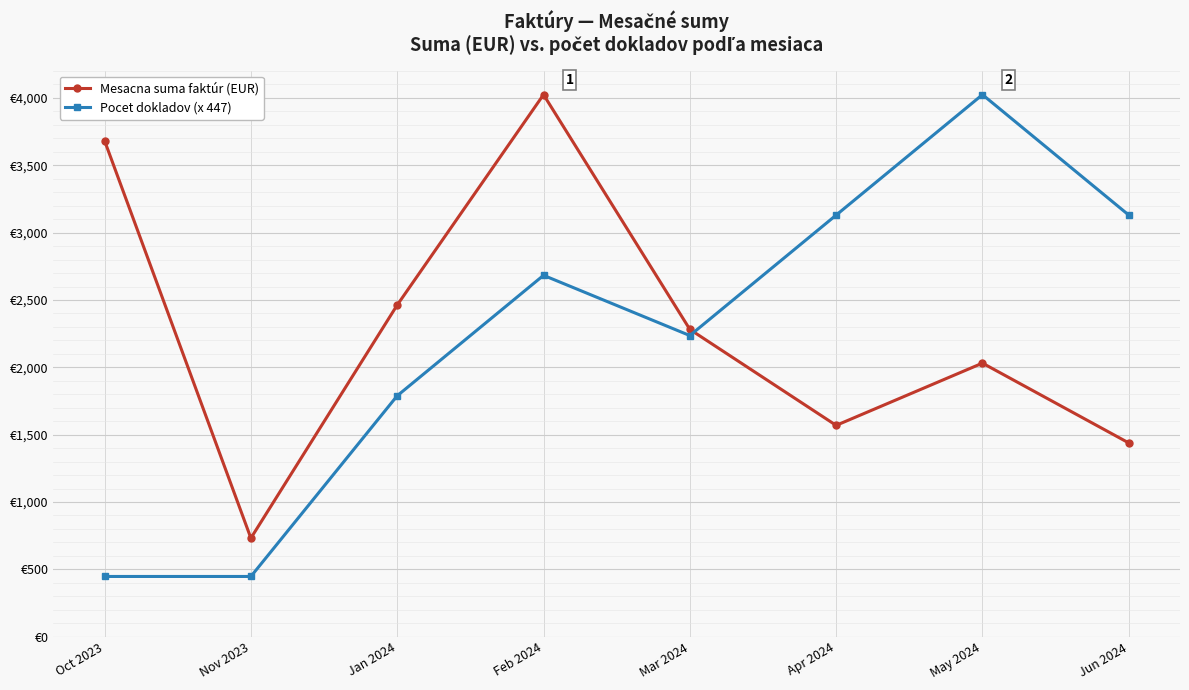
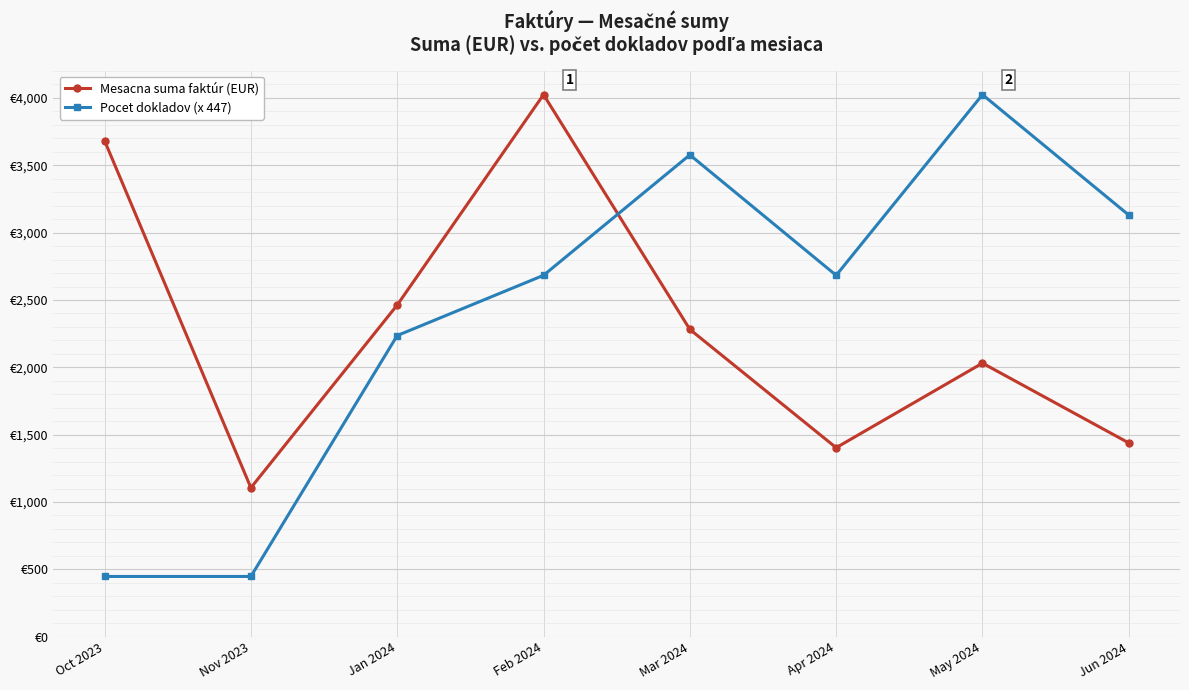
Mesacna suma faktúr (EUR), Nov 2023: €730 -> €1,110
Pocet dokladov (x 447), Jan 2024: €1,790 -> €2,240
Pocet dokladov (x 447), Mar 2024: €2,240 -> €3,580
Mesacna suma faktúr (EUR), Apr 2024: €1,570 -> €1,400
Pocet dokladov (x 447), Apr 2024: €3,130 -> €2,680
